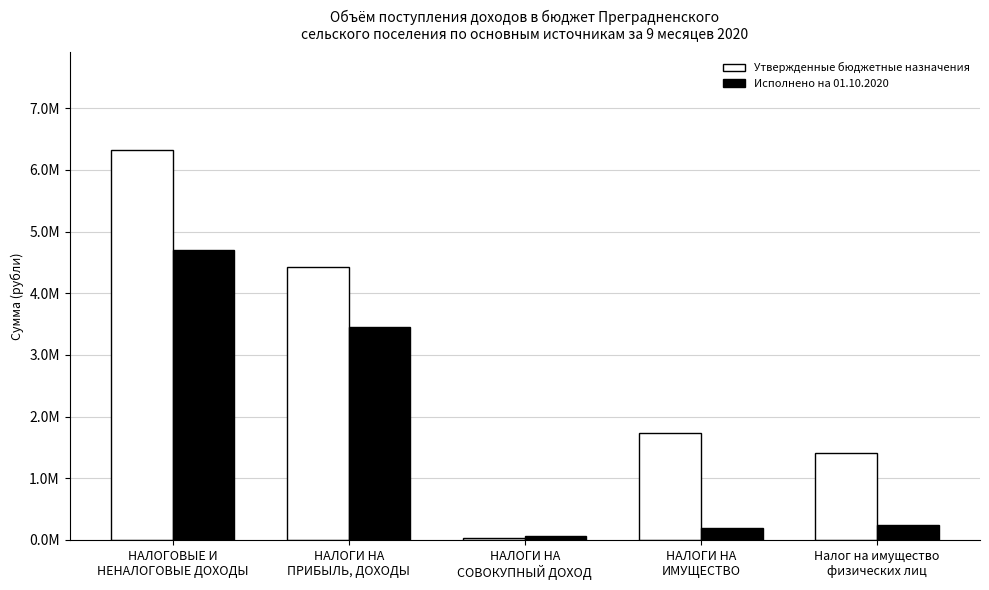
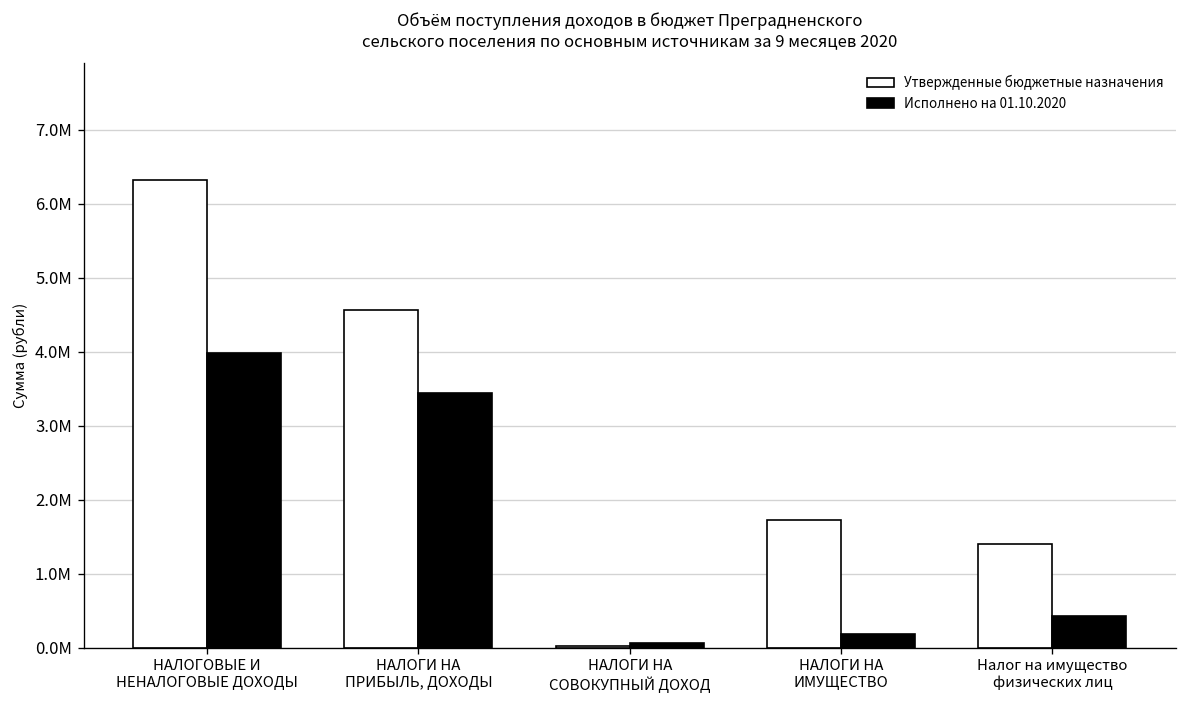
Исполнено на 01.10.2020, НАЛОГОВЫЕ И НЕНАЛОГОВЫЕ ДОХОДЫ: 4700000 -> 4000000
Утвержденные бюджетные назначения, НАЛОГИ НА ПРИБЫЛЬ, ДОХОДЫ: 4400000 -> 4600000
Исполнено на 01.10.2020, Налог на имущество физических лиц: 200000 -> 400000
